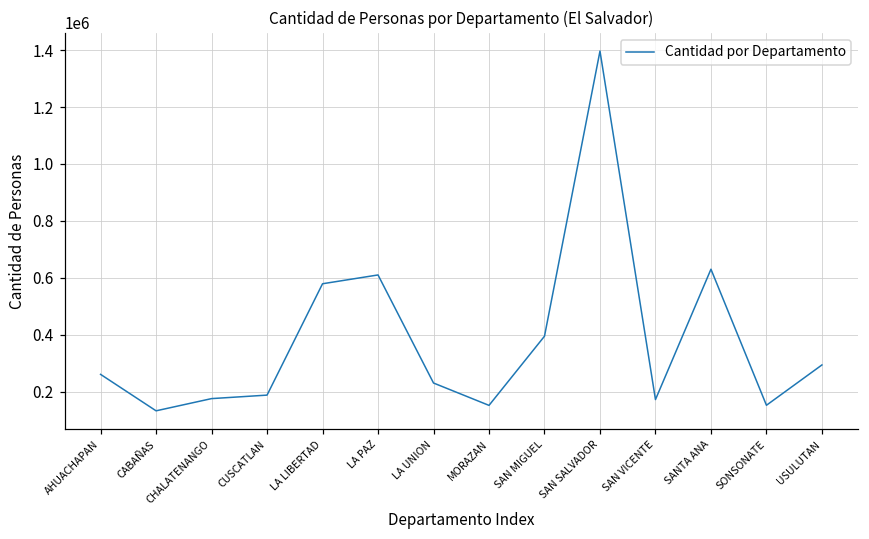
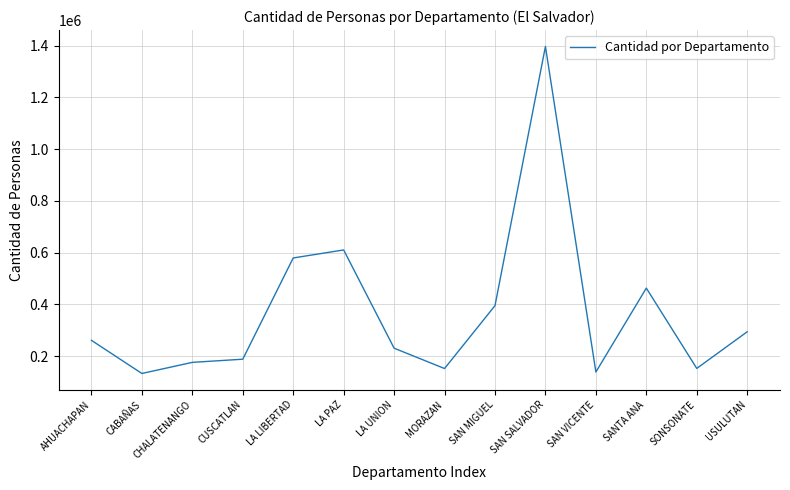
SAN VICENTE: 170000 -> 140000
SANTA ANA: 630000 -> 460000
